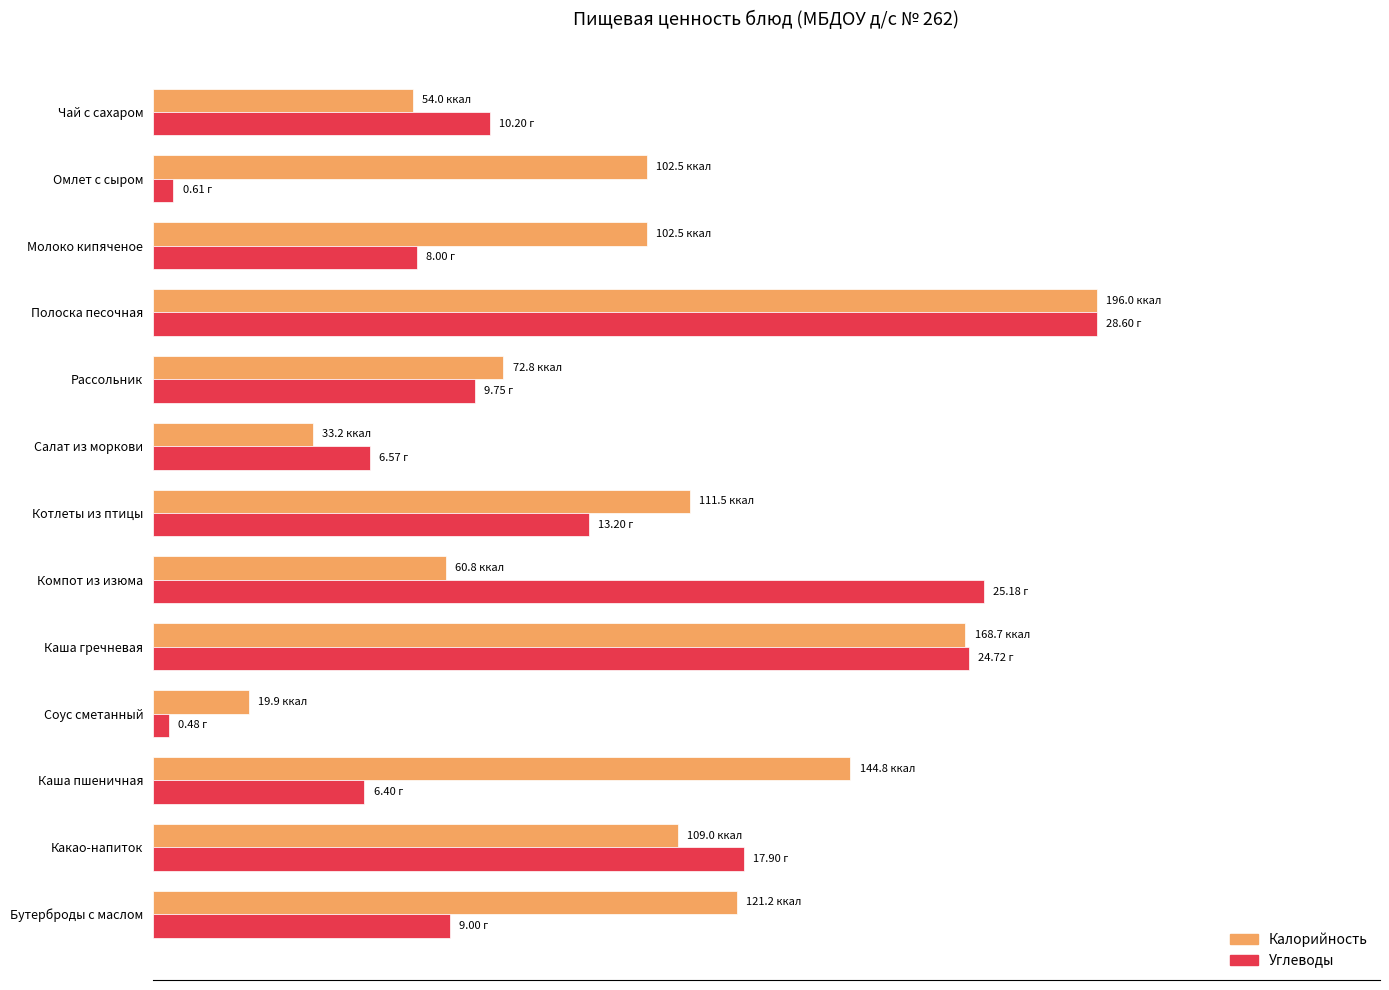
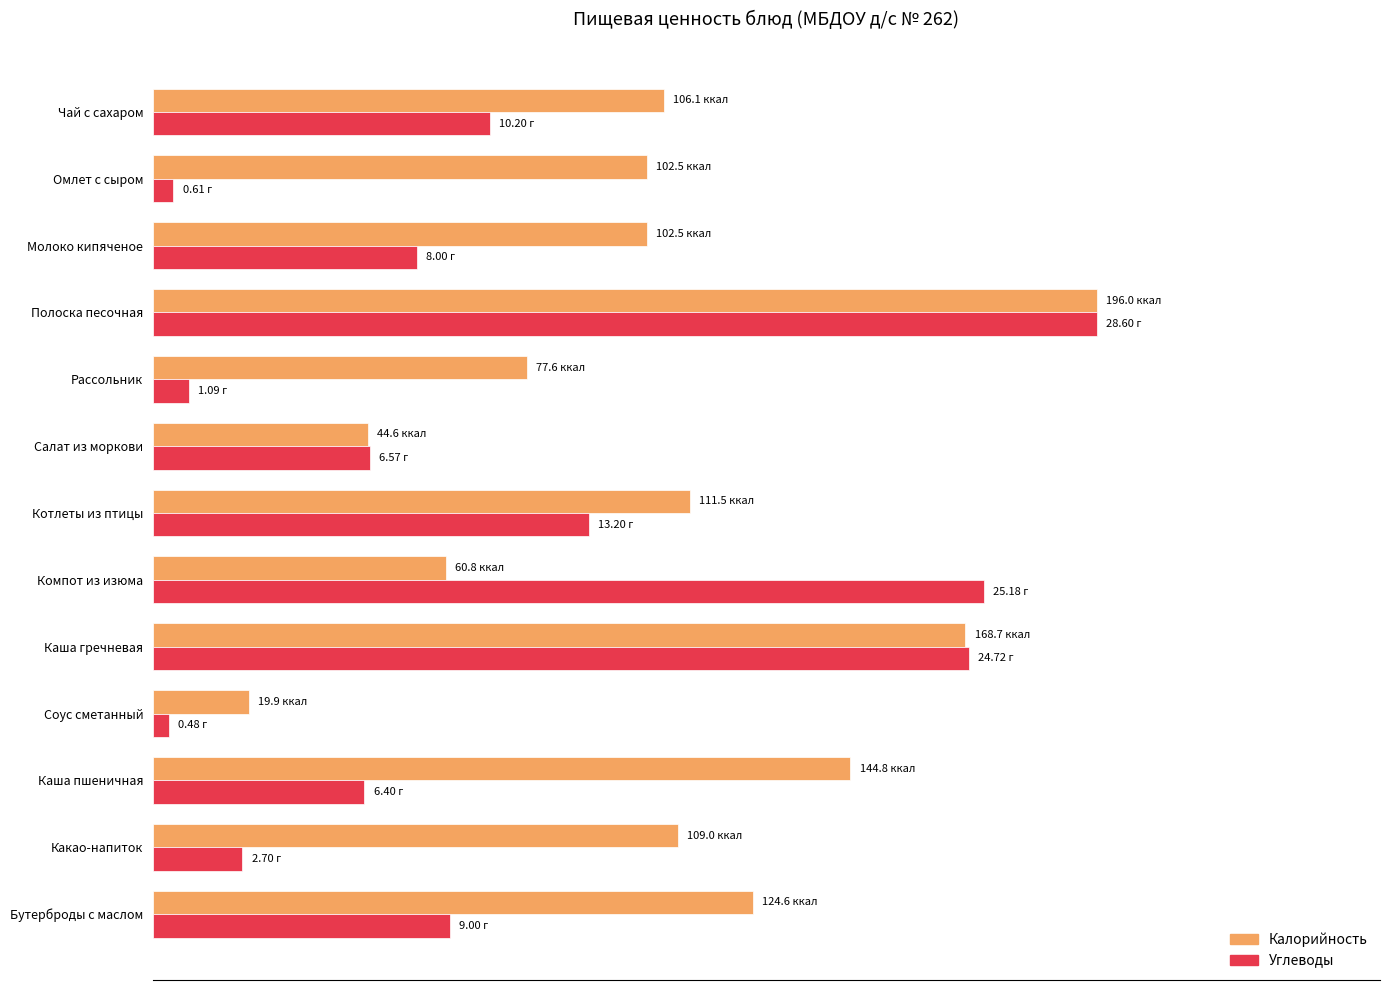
Калорийность, Чай с сахаром: 54.0 -> 106.1
Калорийность, Рассольник: 72.8 -> 77.6
Углеводы, Рассольник: 9.75 -> 1.09
Калорийность, Салат из моркови: 33.2 -> 44.6
Углеводы, Какао-напиток: 17.90 -> 2.70
Калорийность, Бутерброды с маслом: 121.2 -> 124.6
